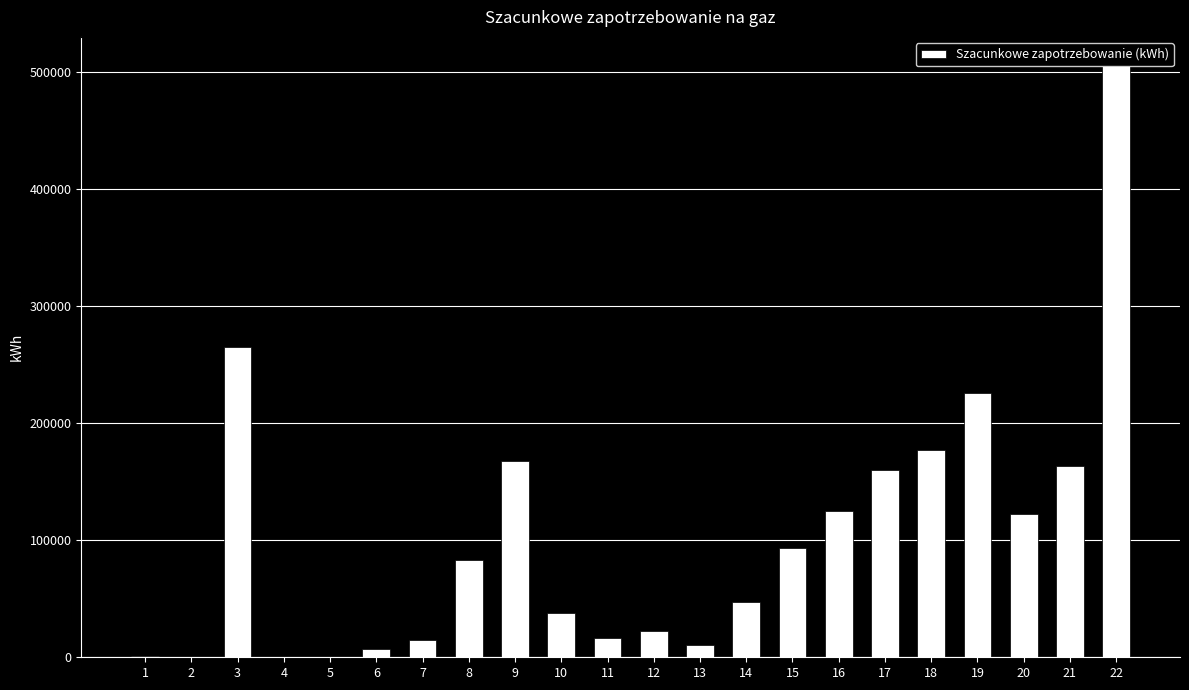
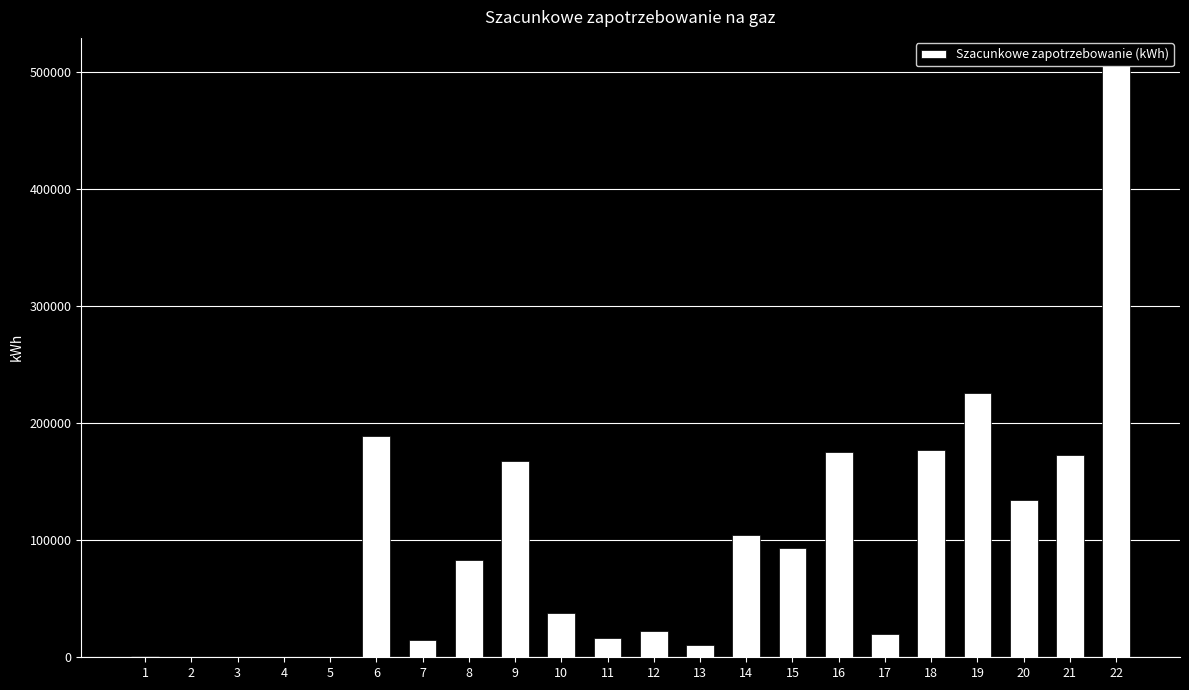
3: 265000 -> 1000
6: 7000 -> 189000
14: 47000 -> 105000
16: 125000 -> 176000
17: 160000 -> 20000
20: 122000 -> 134000
21: 164000 -> 173000
